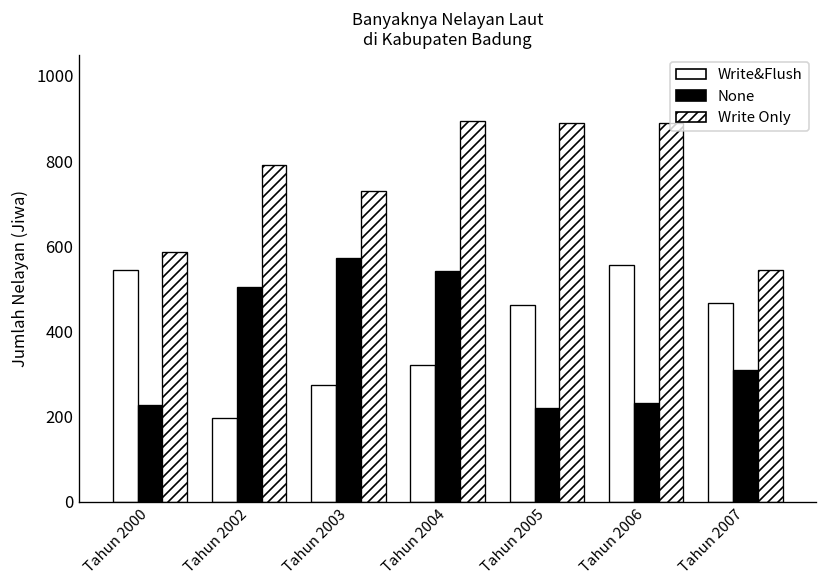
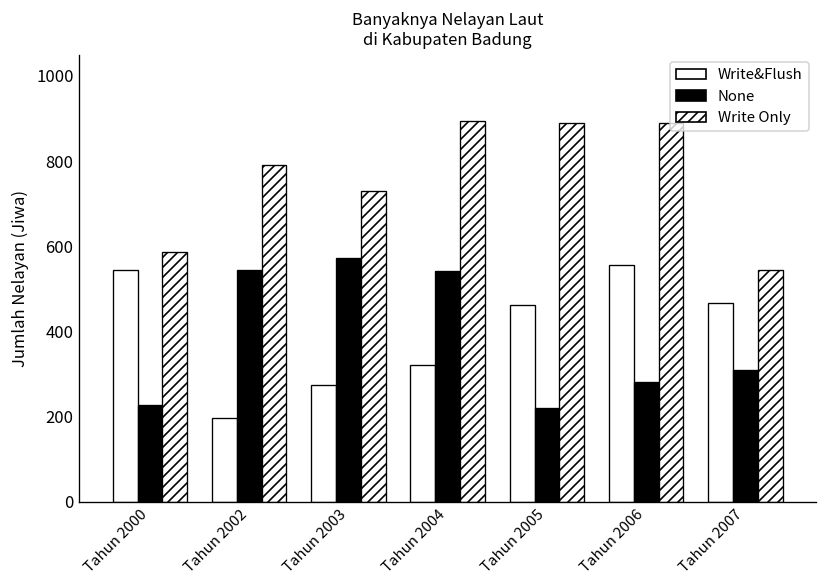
None, Tahun 2002: 510 -> 540
None, Tahun 2006: 230 -> 280
